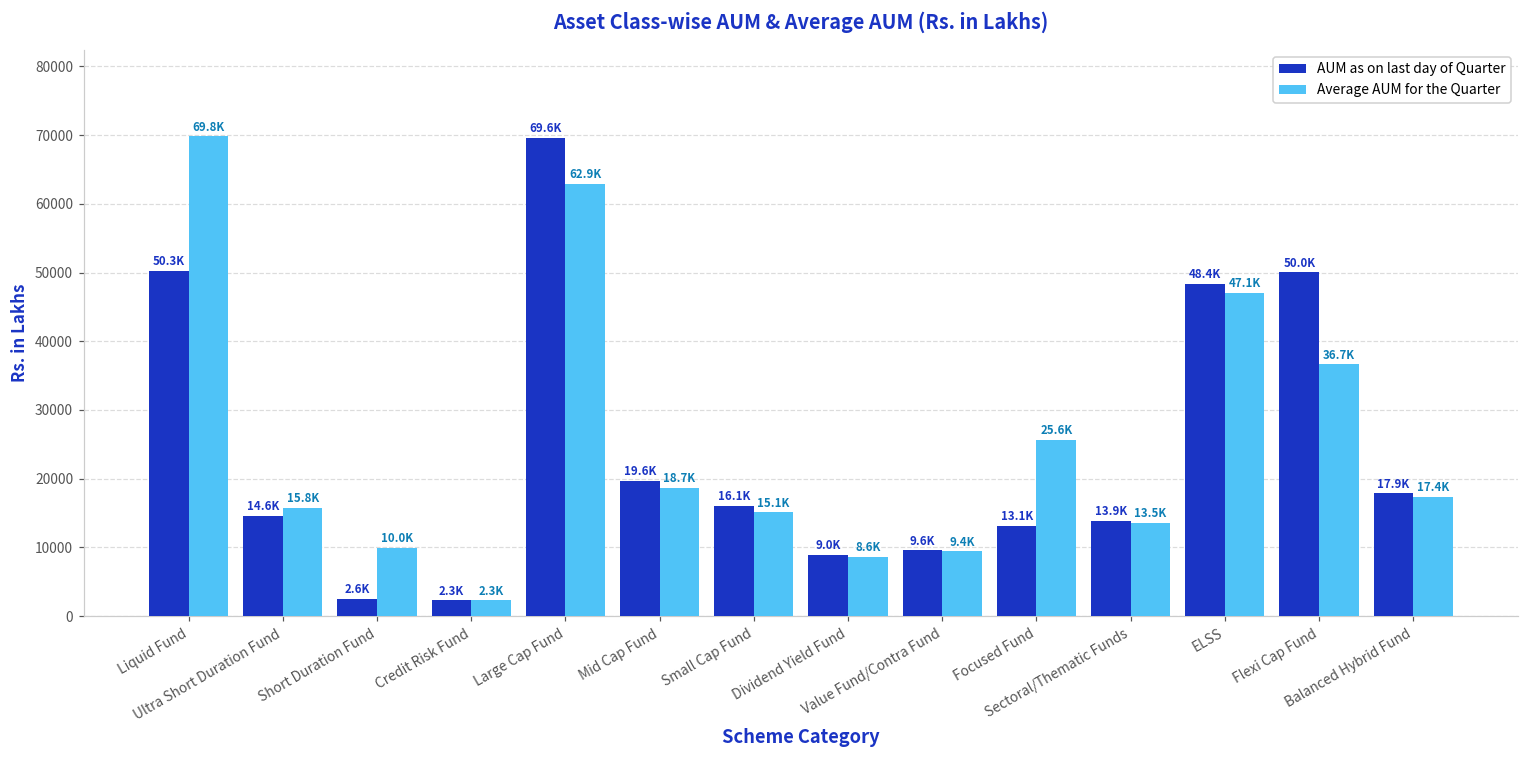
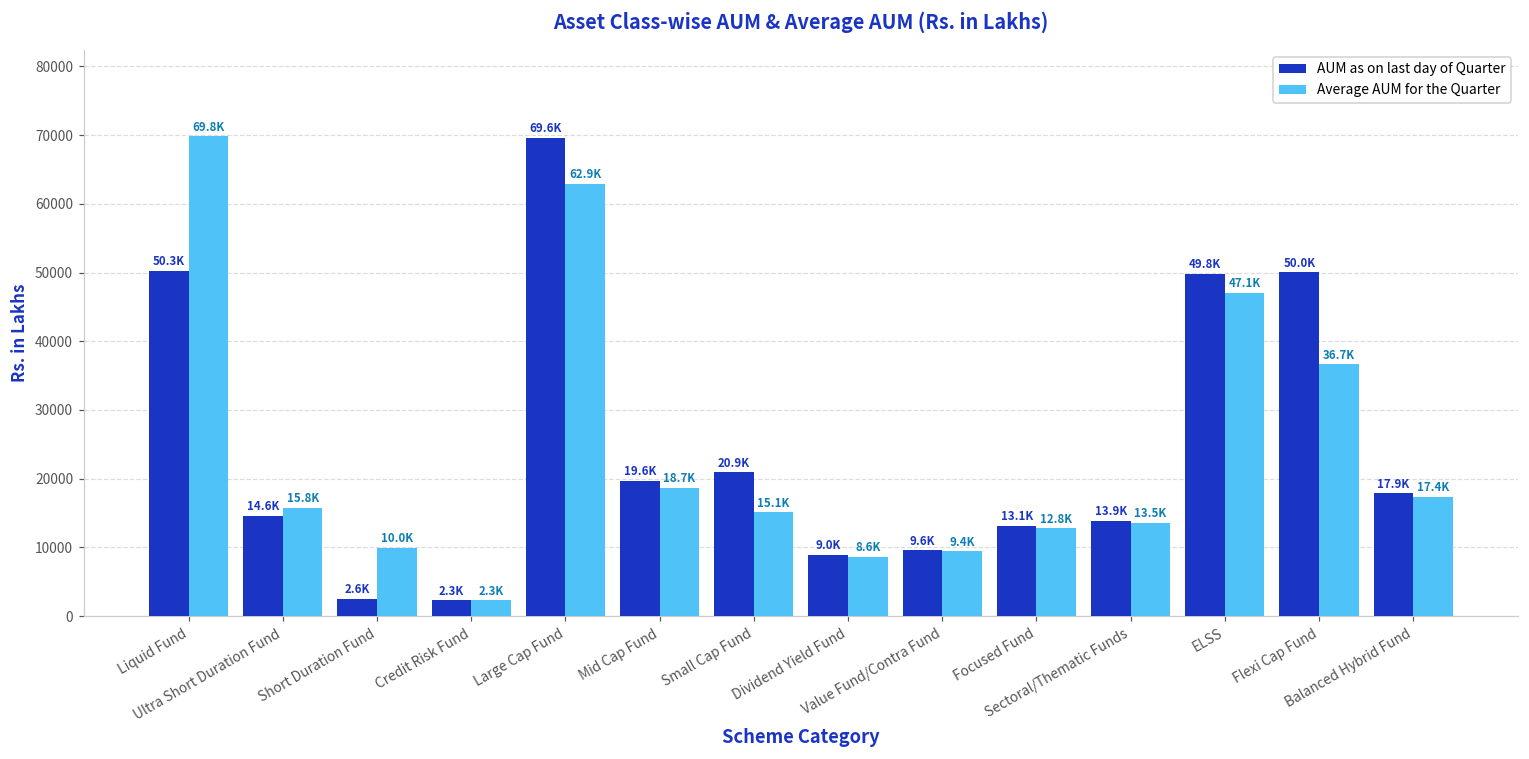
AUM as on last day of Quarter, Small Cap Fund: 16.1K -> 20.9K
Average AUM for the Quarter, Focused Fund: 25.6K -> 12.8K
AUM as on last day of Quarter, ELSS: 48.4K -> 49.8K
